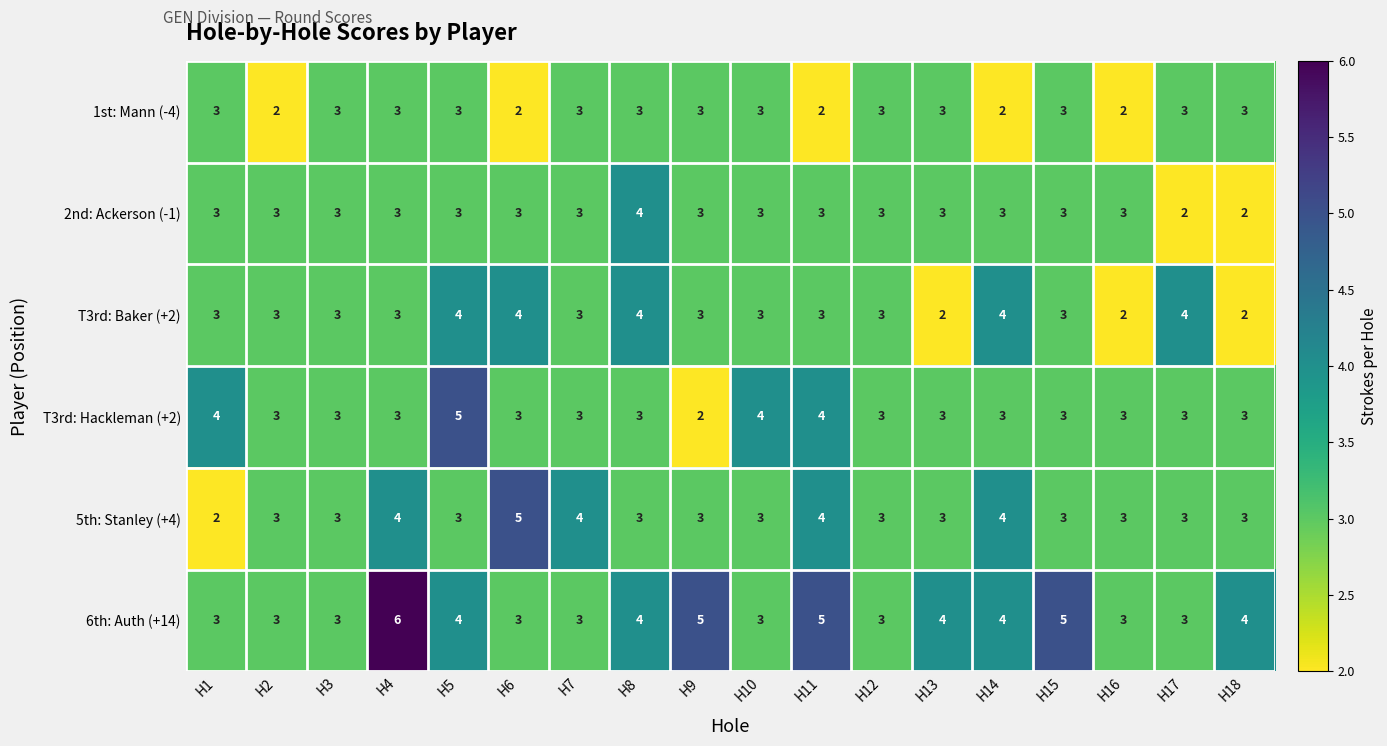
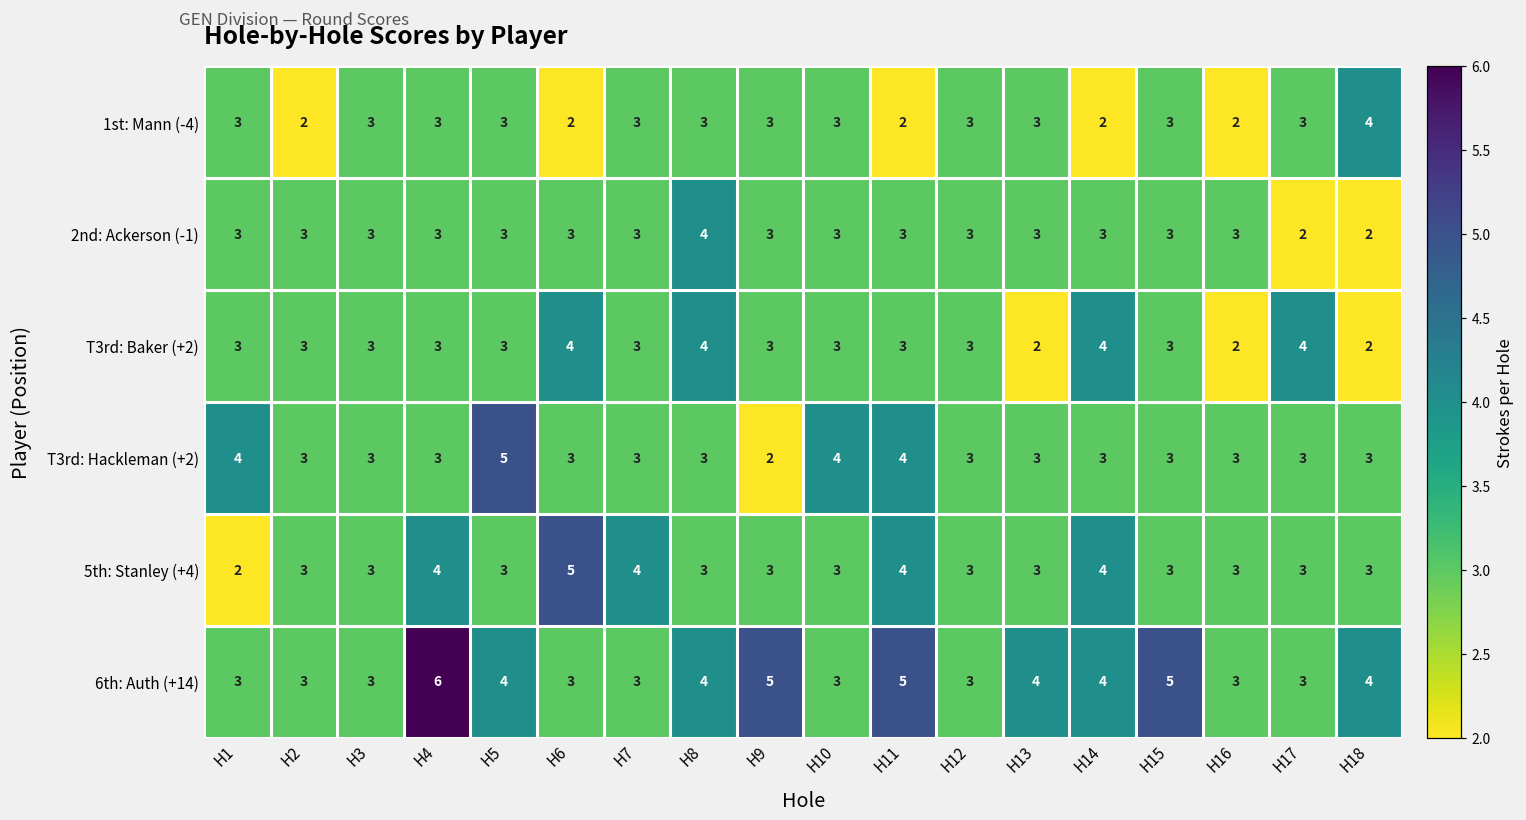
1st: Mann (-4), H18: 3 -> 4
T3rd: Baker (+2), H5: 4 -> 3
